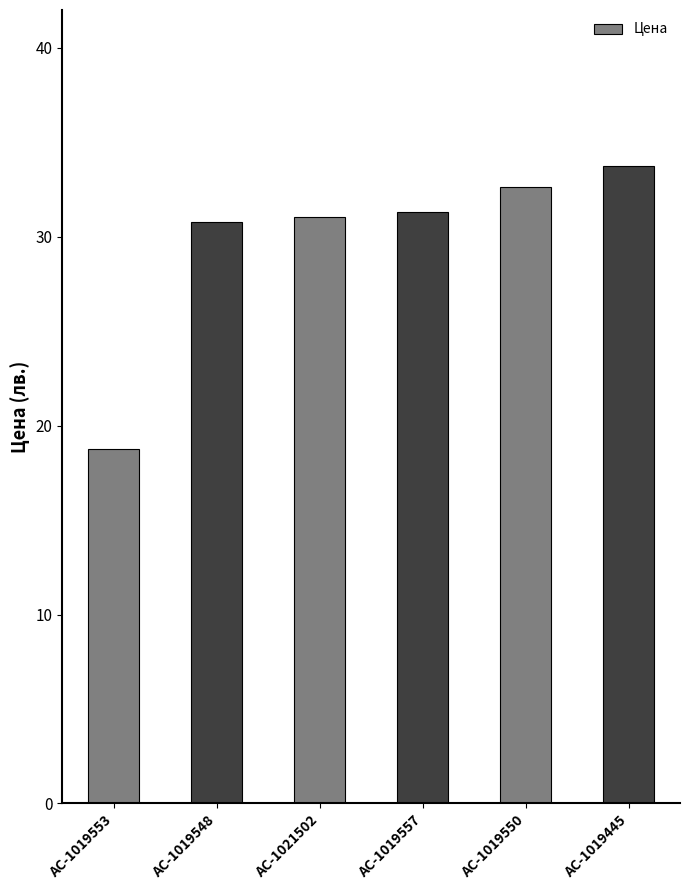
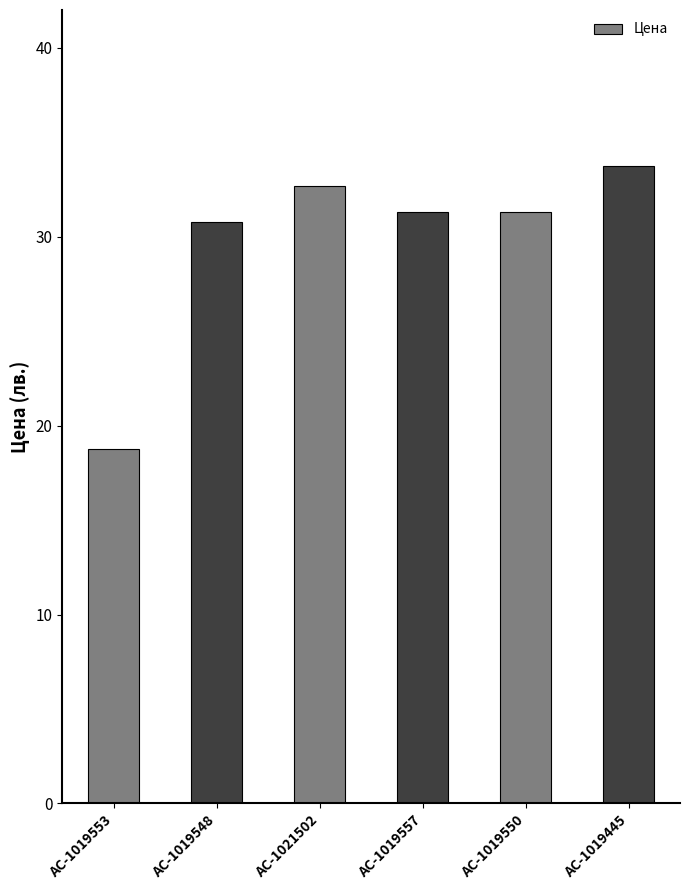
AC-1021502: 31.0 -> 32.7
AC-1019550: 32.6 -> 31.3
